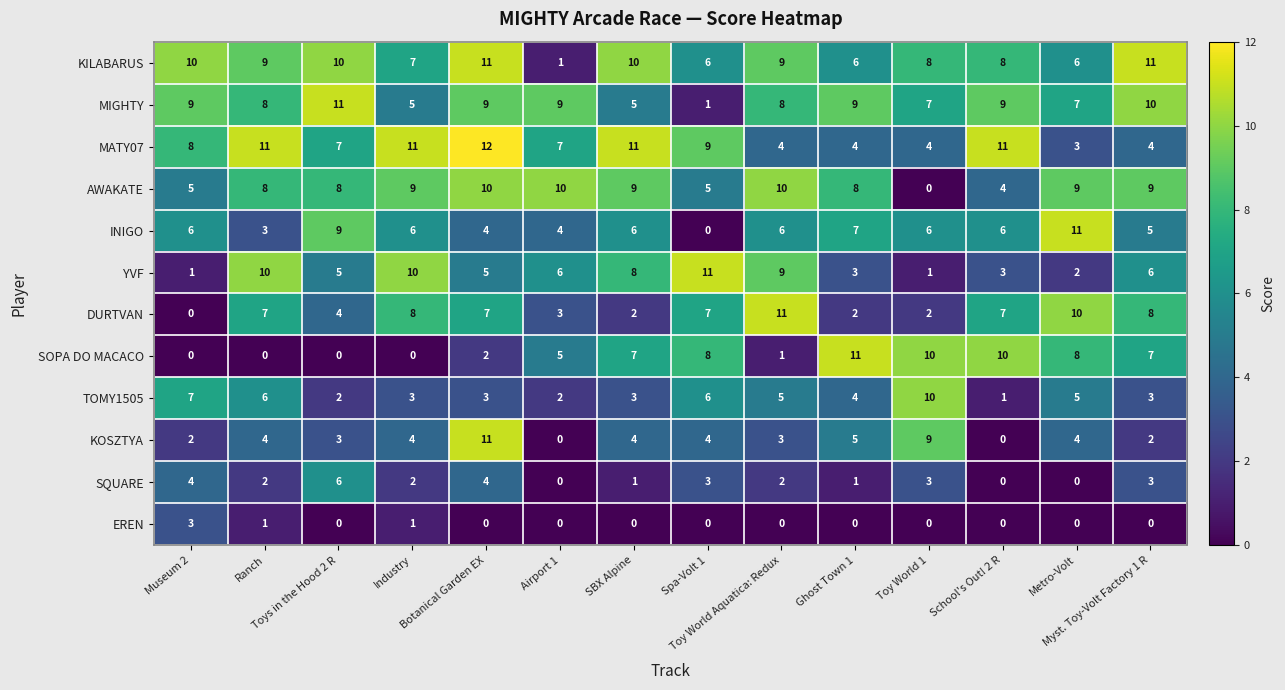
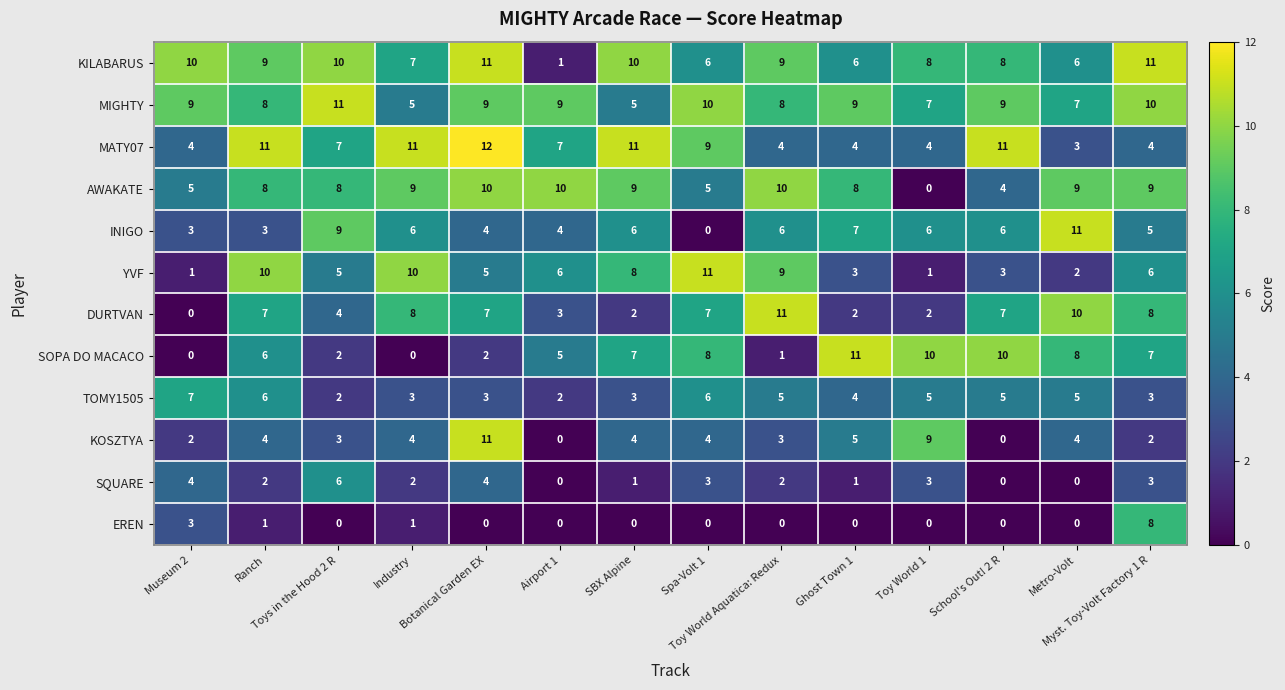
MIGHTY, Spa-Volt 1: 1 -> 10
MATY07, Museum 2: 8 -> 4
INIGO, Museum 2: 6 -> 3
SOPA DO MACACO, Ranch: 0 -> 6
SOPA DO MACACO, Toys in the Hood 2 R: 0 -> 2
TOMY1505, Toy World 1: 10 -> 5
TOMY1505, School's Out! 2 R: 1 -> 5
EREN, Myst. Toy-Volt Factory 1 R: 0 -> 8
